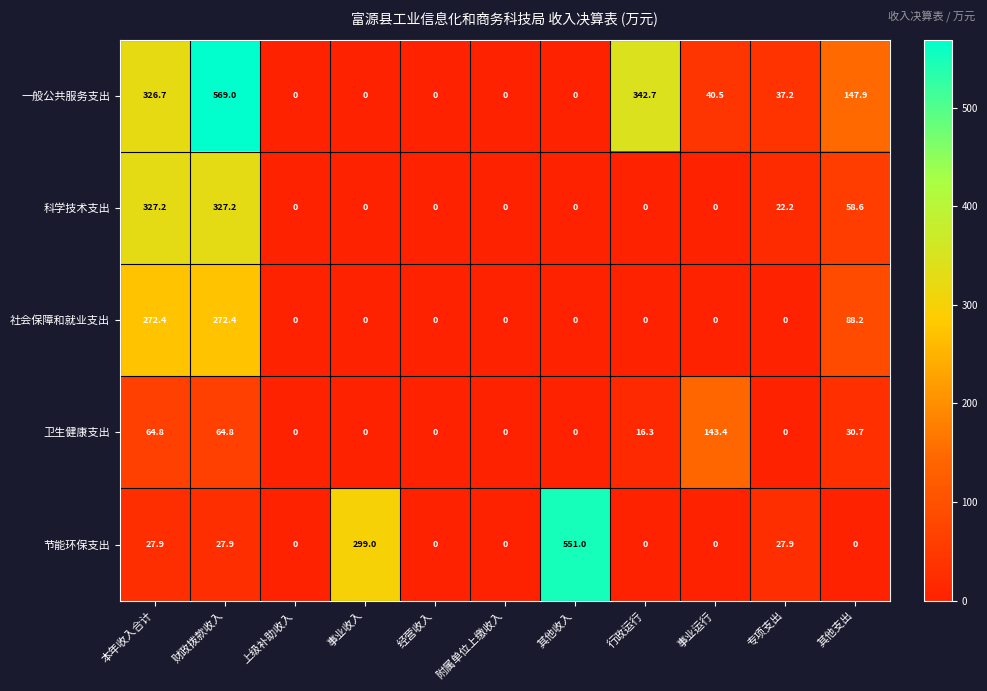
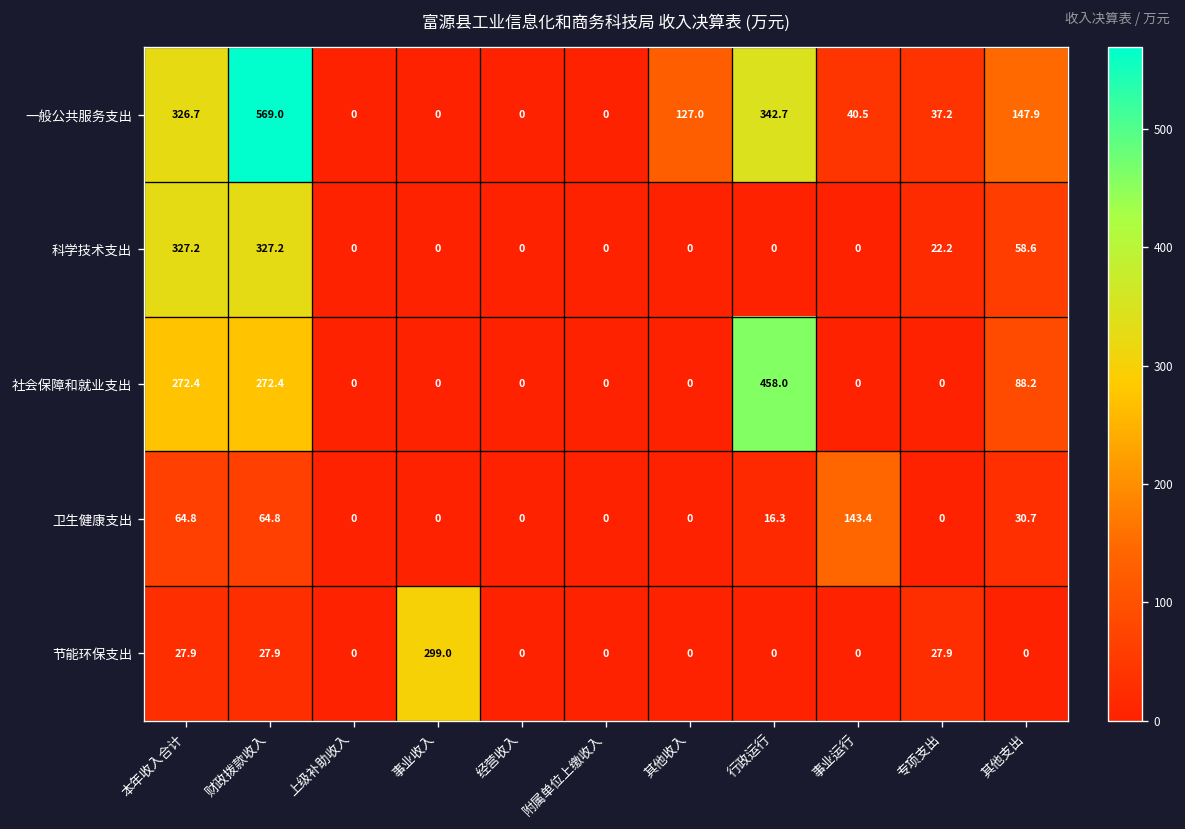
一般公共服务支出, 其他收入: 0 -> 127.0
社会保障和就业支出, 行政运行: 0 -> 458.0
节能环保支出, 其他收入: 551.0 -> 0
